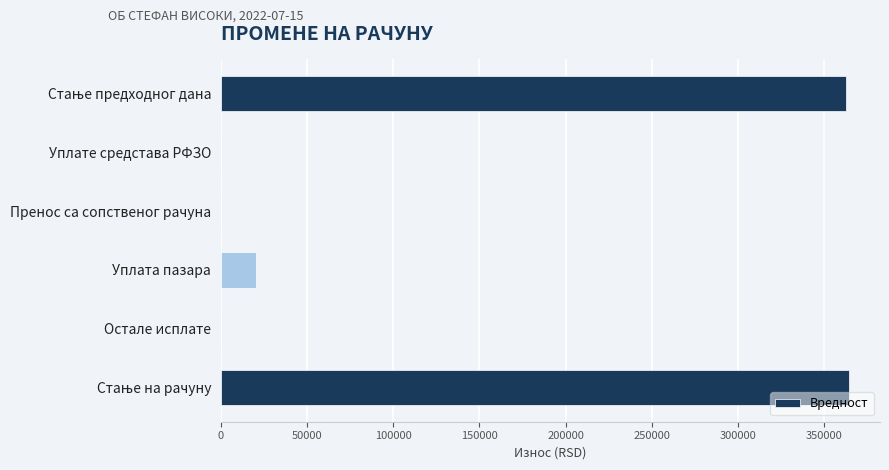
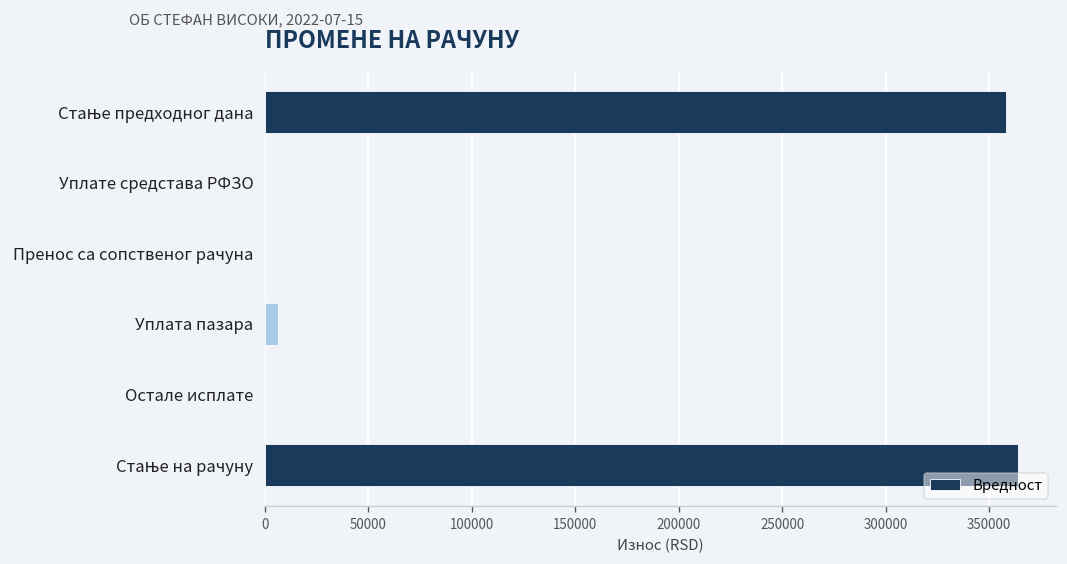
Стање предходног дана: 363000 -> 358000
Уплата пазара: 21000 -> 6000
